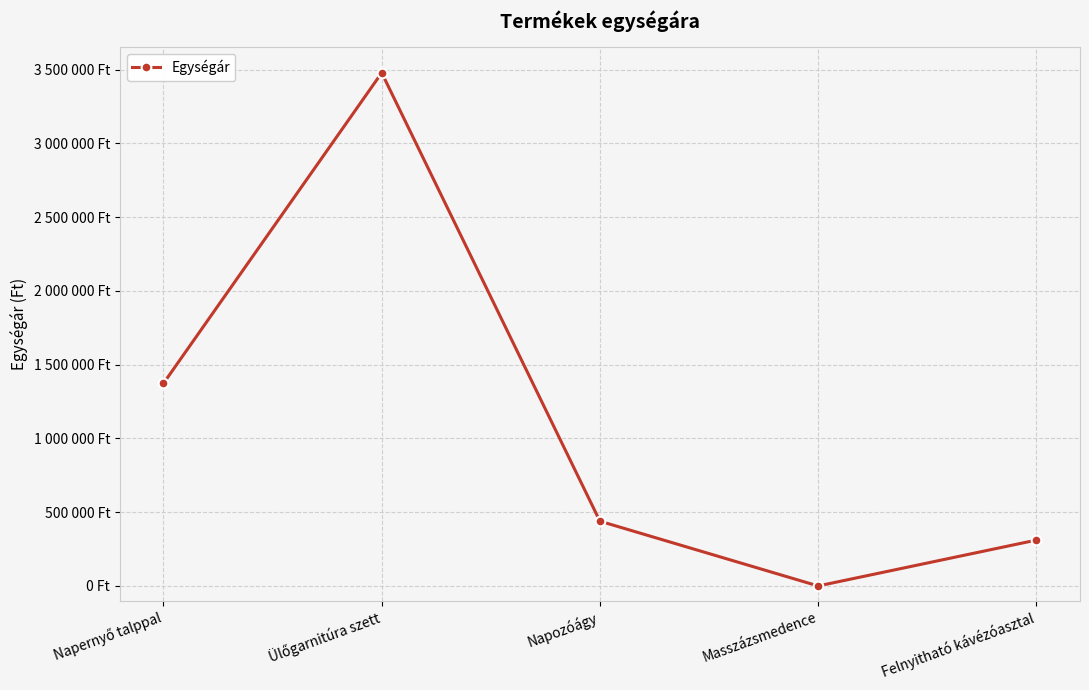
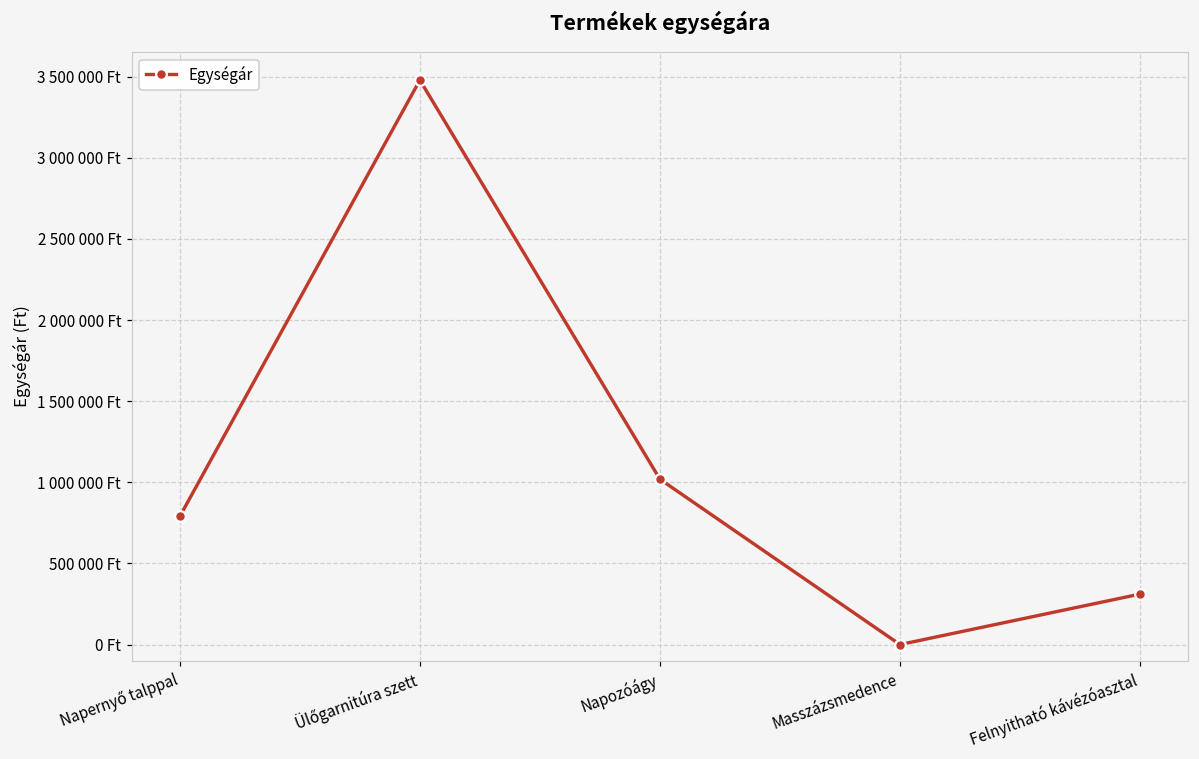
Napernyő talppal: 1370000 Ft -> 790000 Ft
Napozóágy: 440000 Ft -> 1020000 Ft
